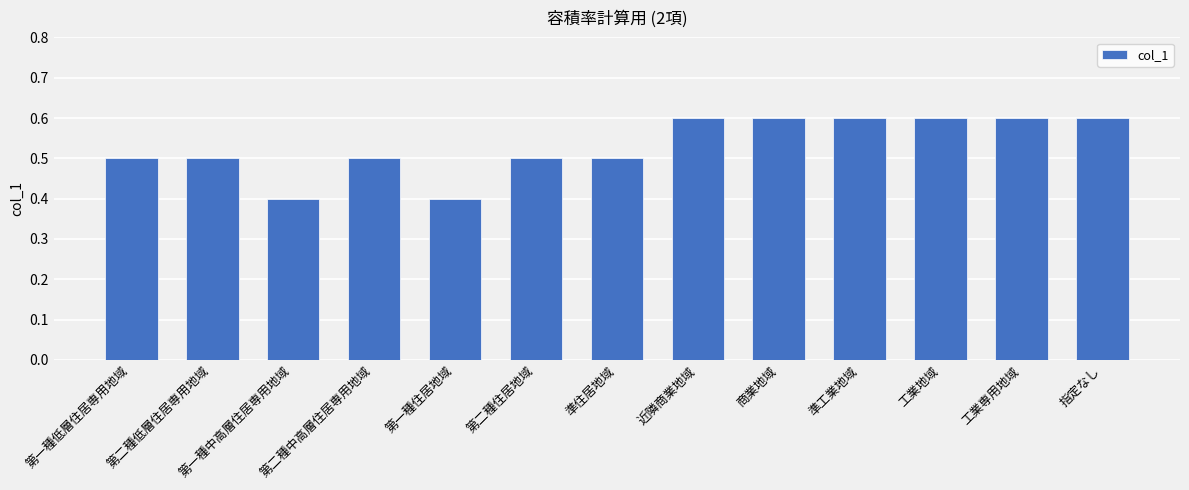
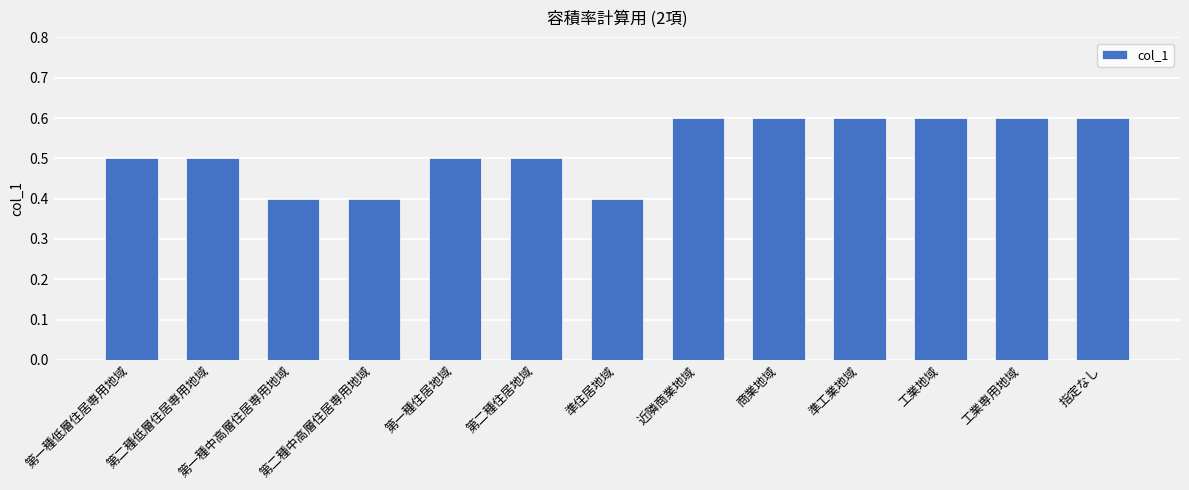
第二種中高層住居専用地域: 0.5 -> 0.4
第一種住居地域: 0.4 -> 0.5
準住居地域: 0.5 -> 0.4
